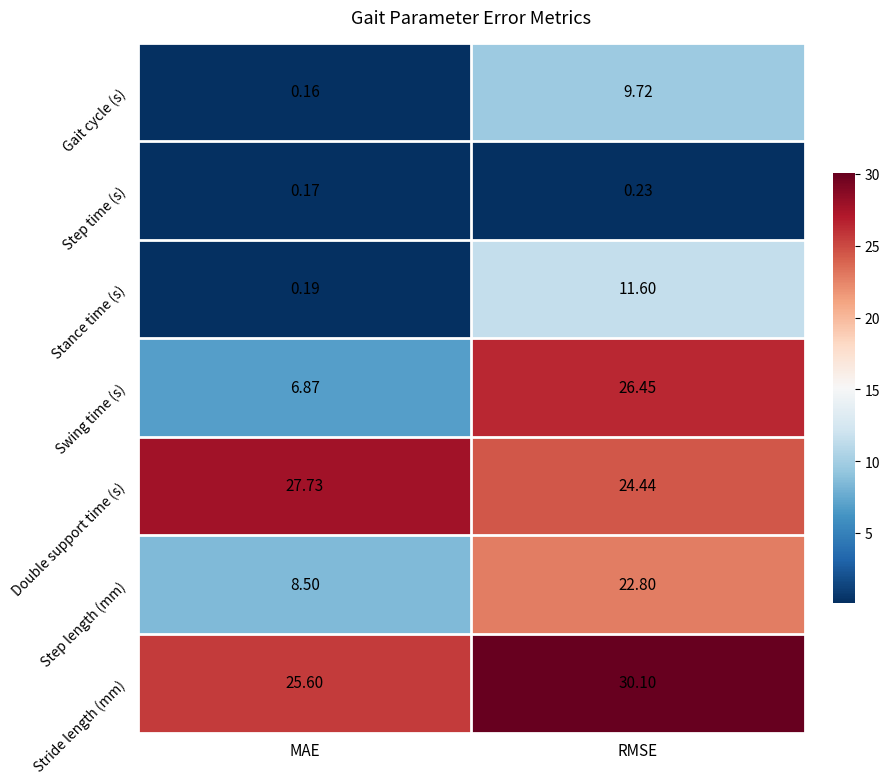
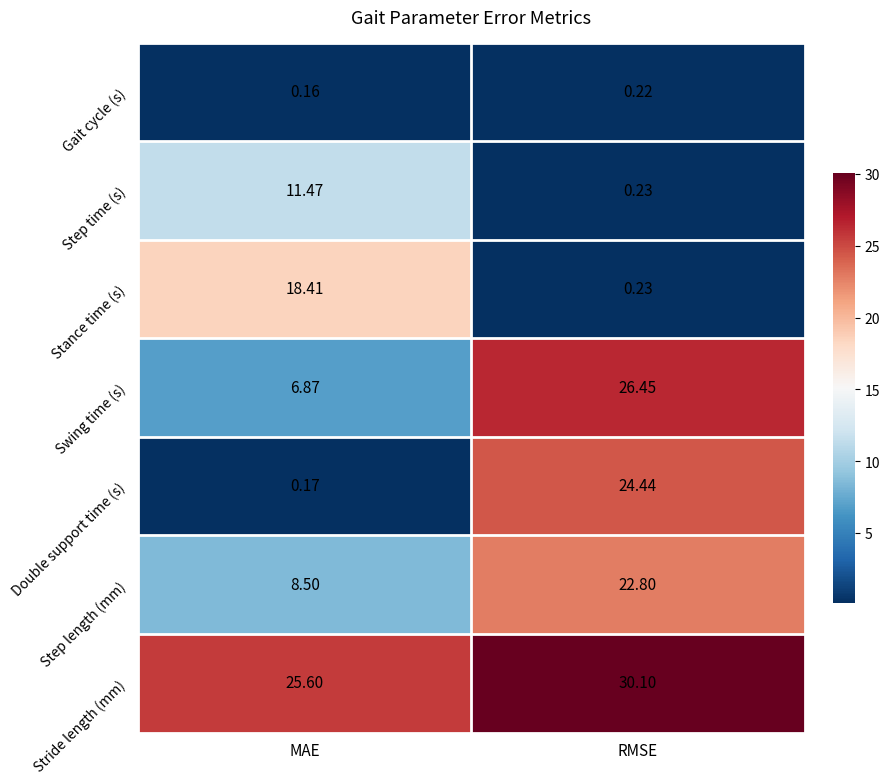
Gait cycle (s), RMSE: 9.72 -> 0.22
Step time (s), MAE: 0.17 -> 11.47
Stance time (s), MAE: 0.19 -> 18.41
Stance time (s), RMSE: 11.60 -> 0.23
Double support time (s), MAE: 27.73 -> 0.17
